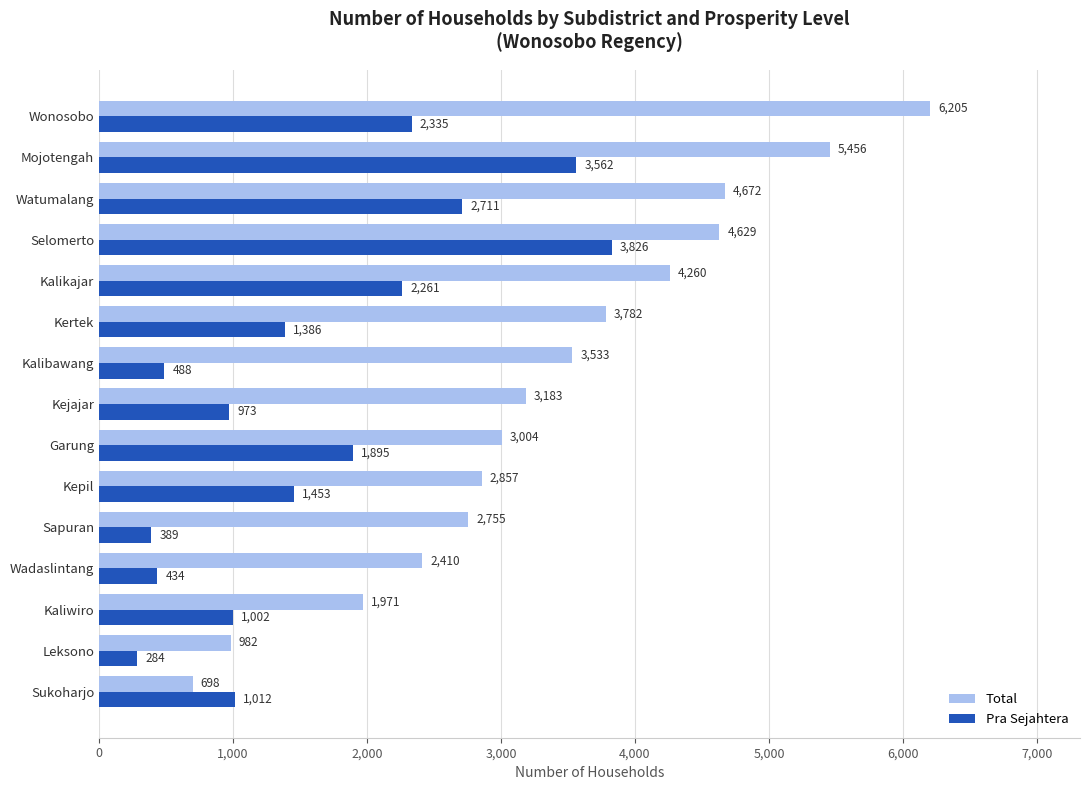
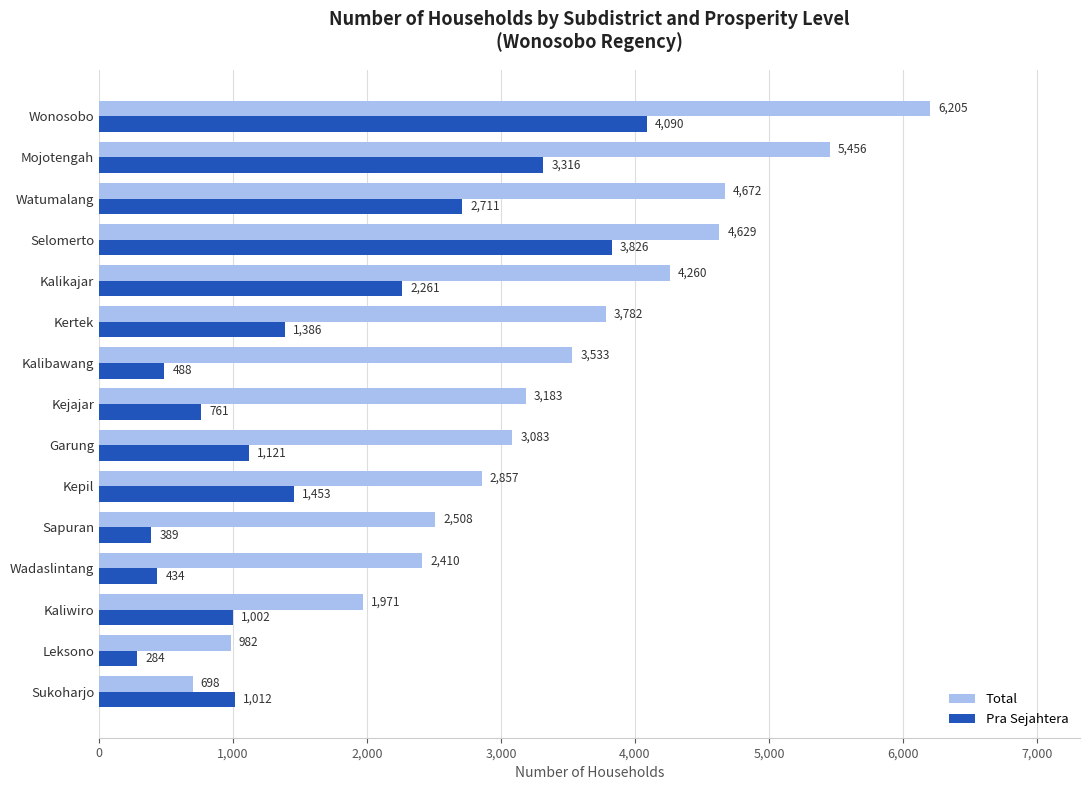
Pra Sejahtera, Wonosobo: 2,335 -> 4,090
Pra Sejahtera, Mojotengah: 3,562 -> 3,316
Pra Sejahtera, Kejajar: 973 -> 761
Total, Garung: 3,004 -> 3,083
Pra Sejahtera, Garung: 1,895 -> 1,121
Total, Sapuran: 2,755 -> 2,508
